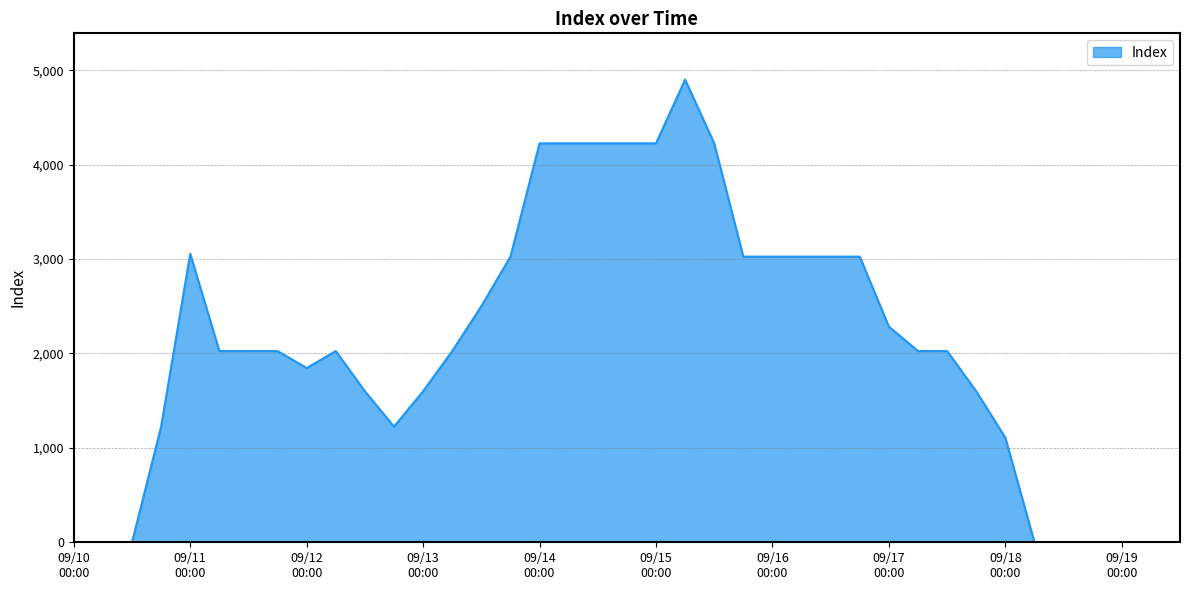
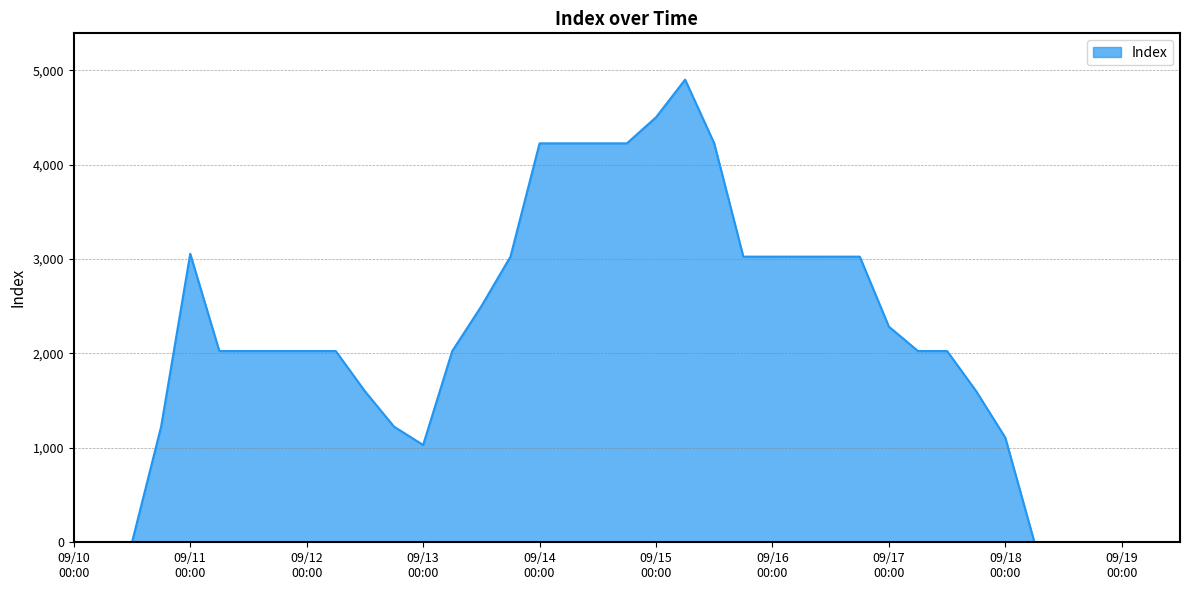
09/12 00:00: 1,800 -> 2,000
09/13 00:00: 1,600 -> 1,000
09/15 00:00: 4,200 -> 4,500
